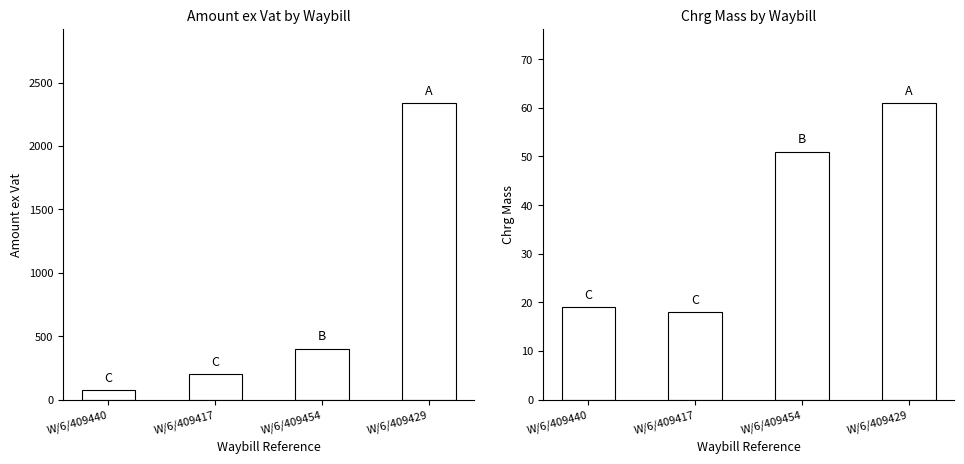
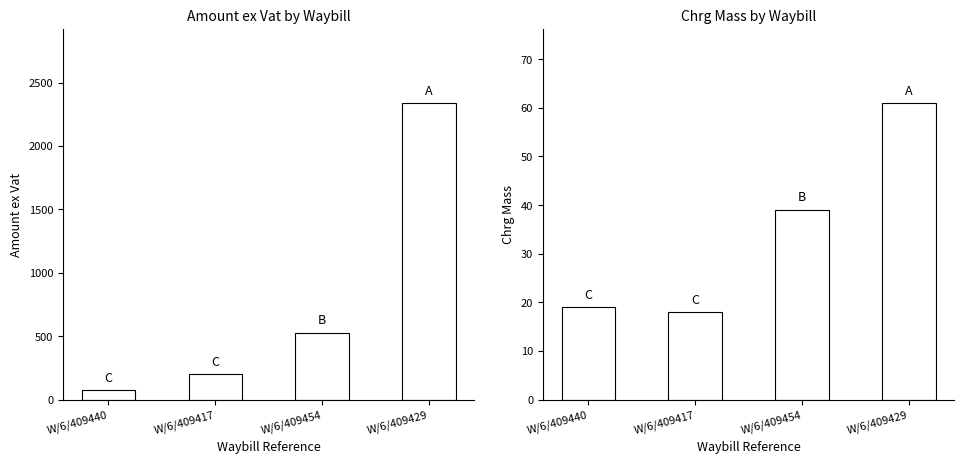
Amount ex Vat by Waybill, W/6/409454: 400 -> 530
Chrg Mass by Waybill, W/6/409454: 51 -> 39
